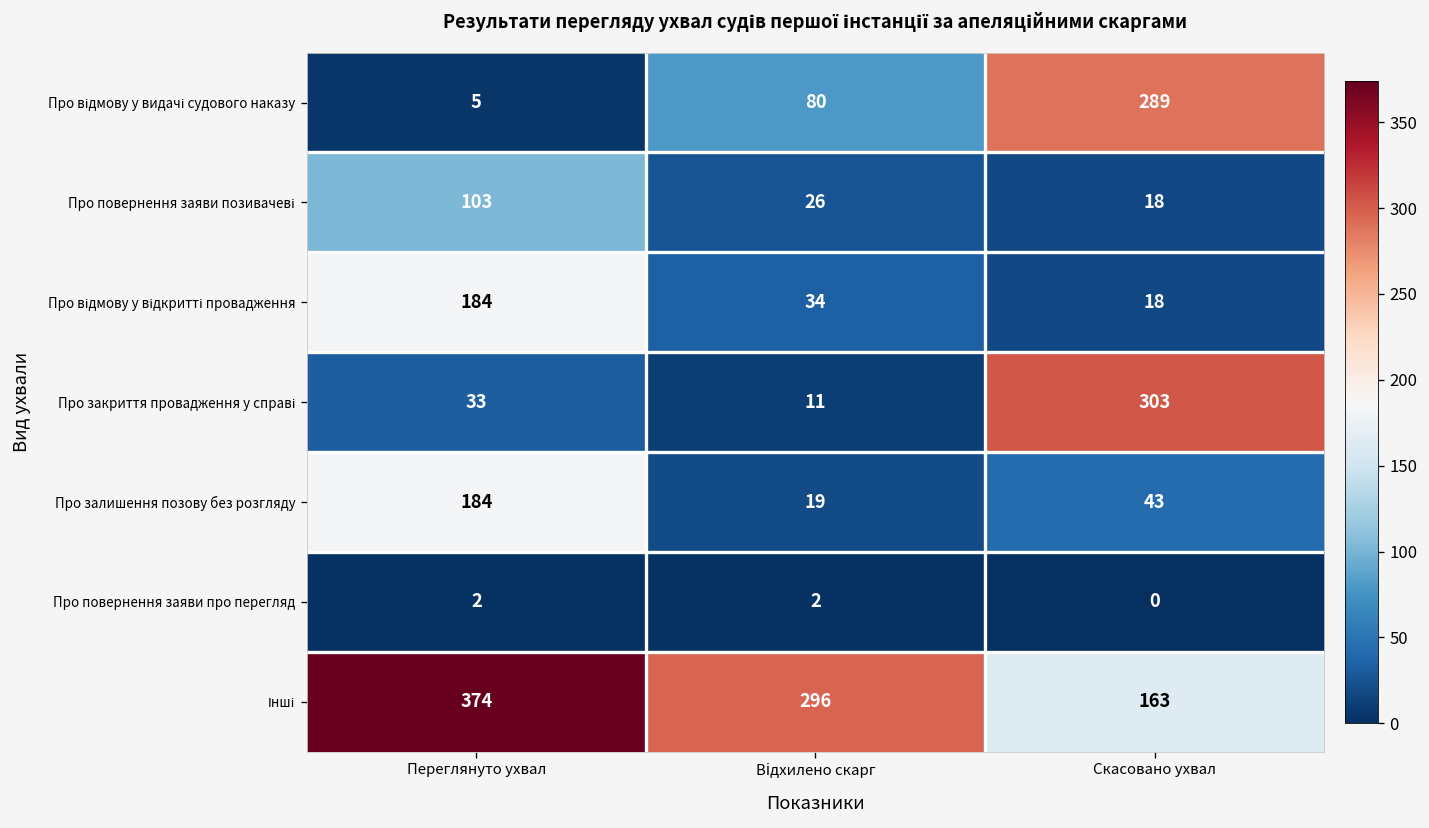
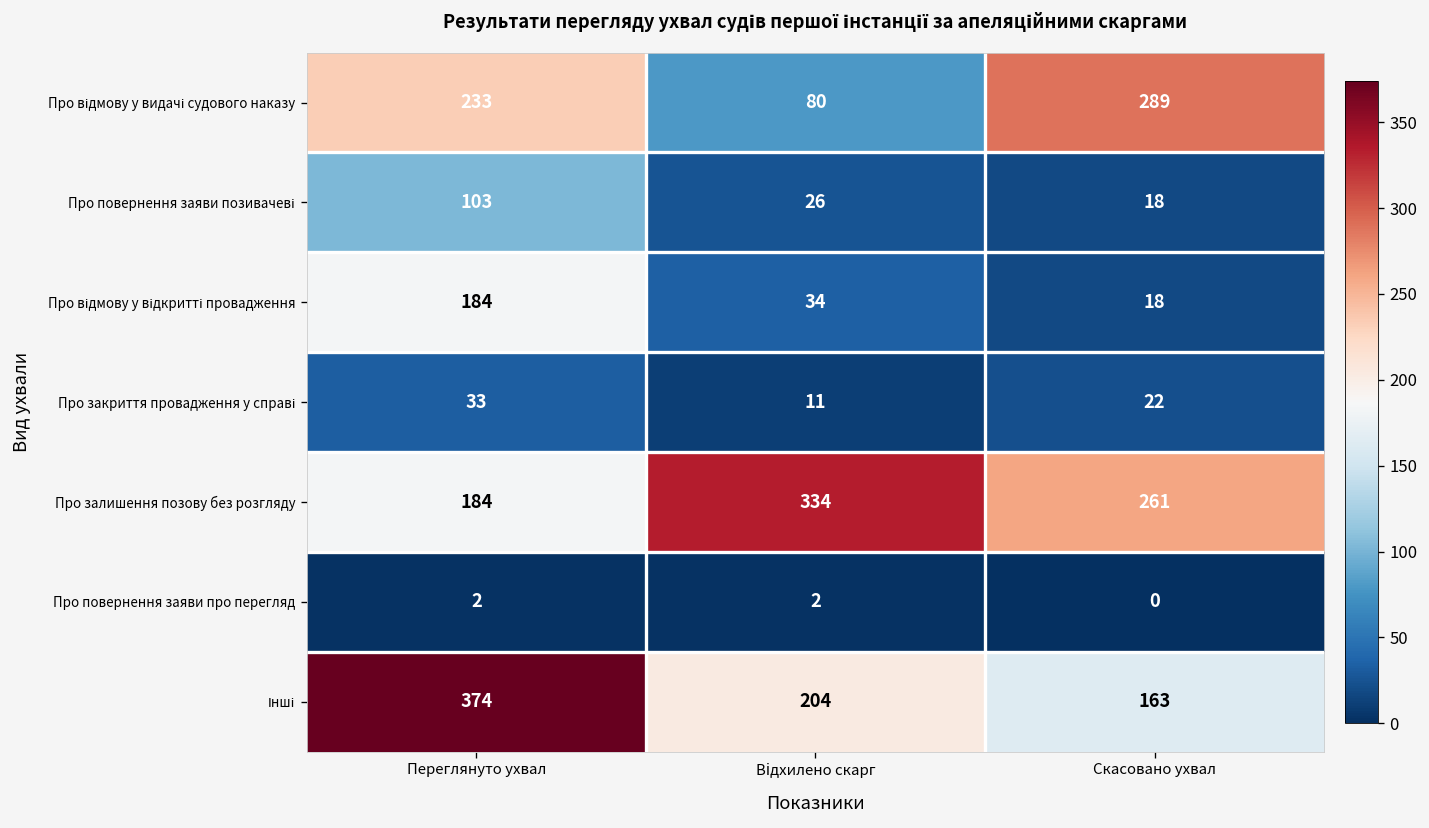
Про відмову у видачі судового наказу, Переглянуто ухвал: 5 -> 233
Про закриття провадження у справі, Скасовано ухвал: 303 -> 22
Про залишення позову без розгляду, Відхилено скарг: 19 -> 334
Про залишення позову без розгляду, Скасовано ухвал: 43 -> 261
Інші, Відхилено скарг: 296 -> 204
